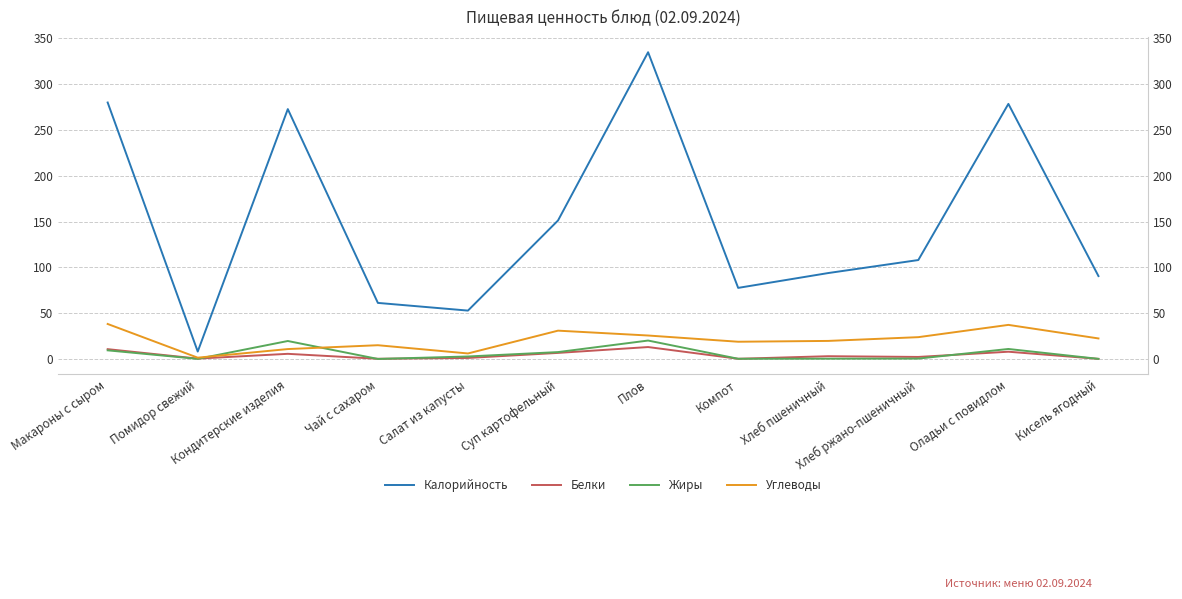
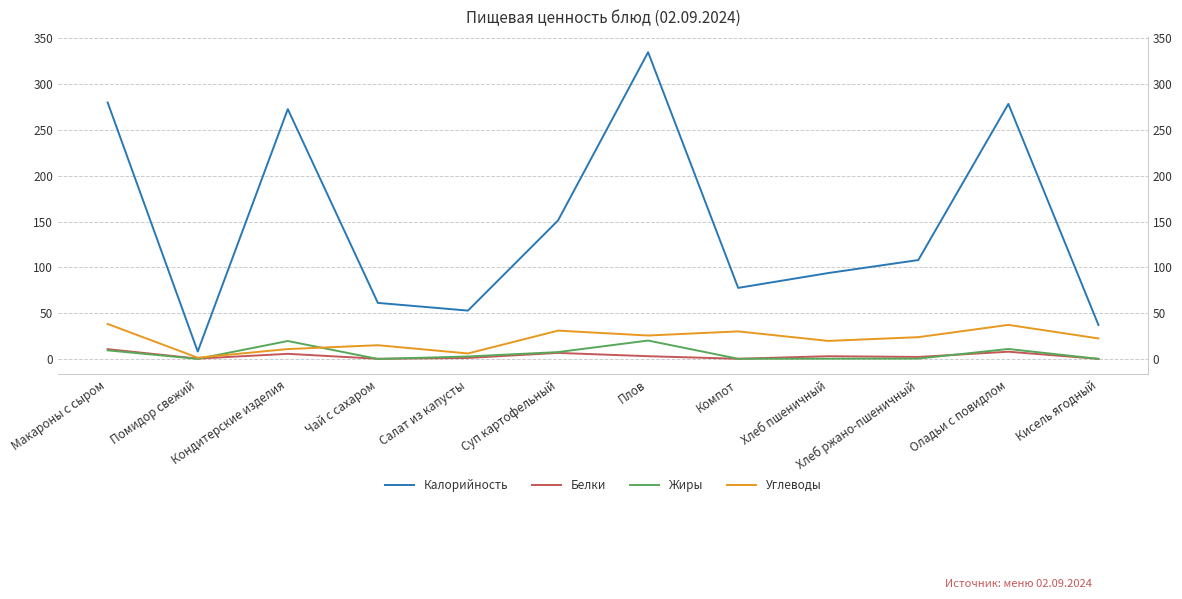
Белки, Плов: 10 -> 0
Углеводы, Компот: 20 -> 30
Калорийность, Кисель ягодный: 90 -> 40
